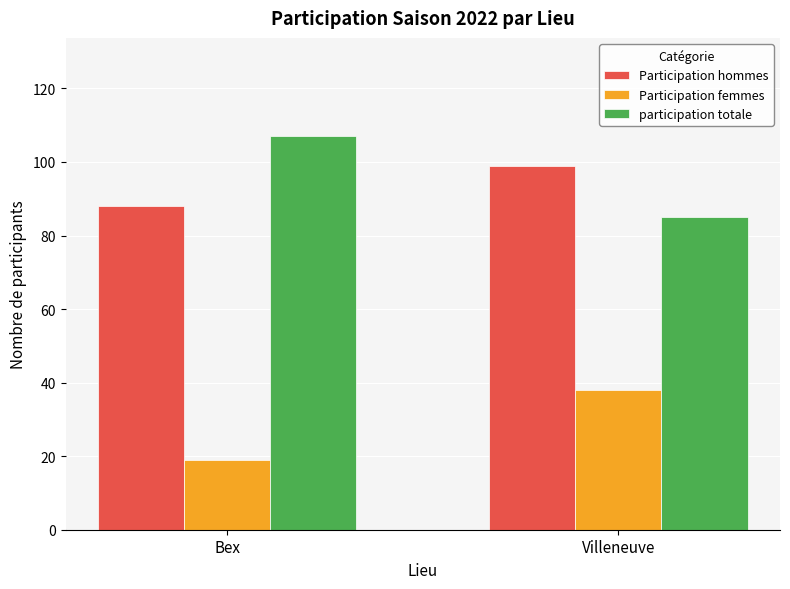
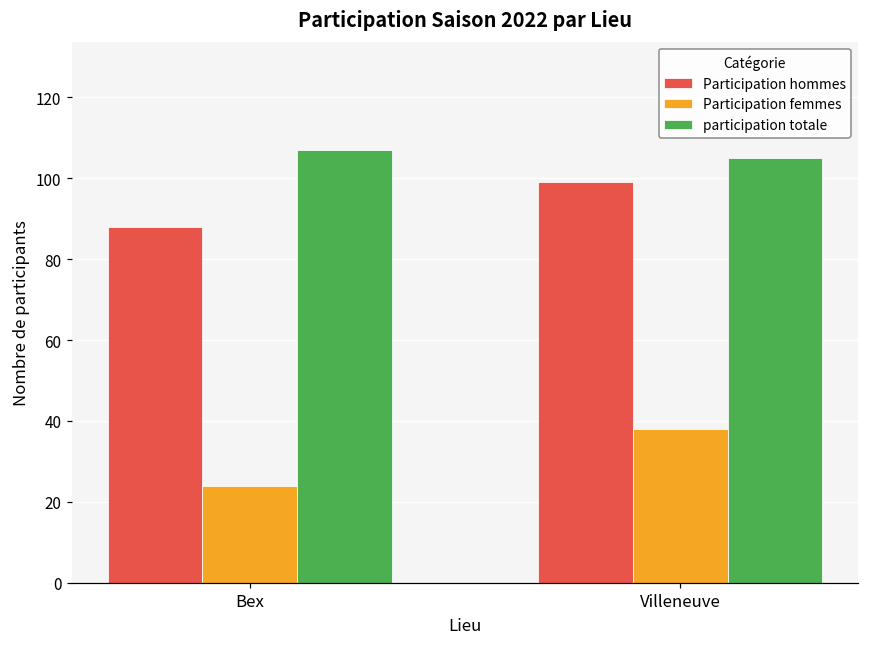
Participation femmes, Bex: 19 -> 24
participation totale, Villeneuve: 85 -> 105
